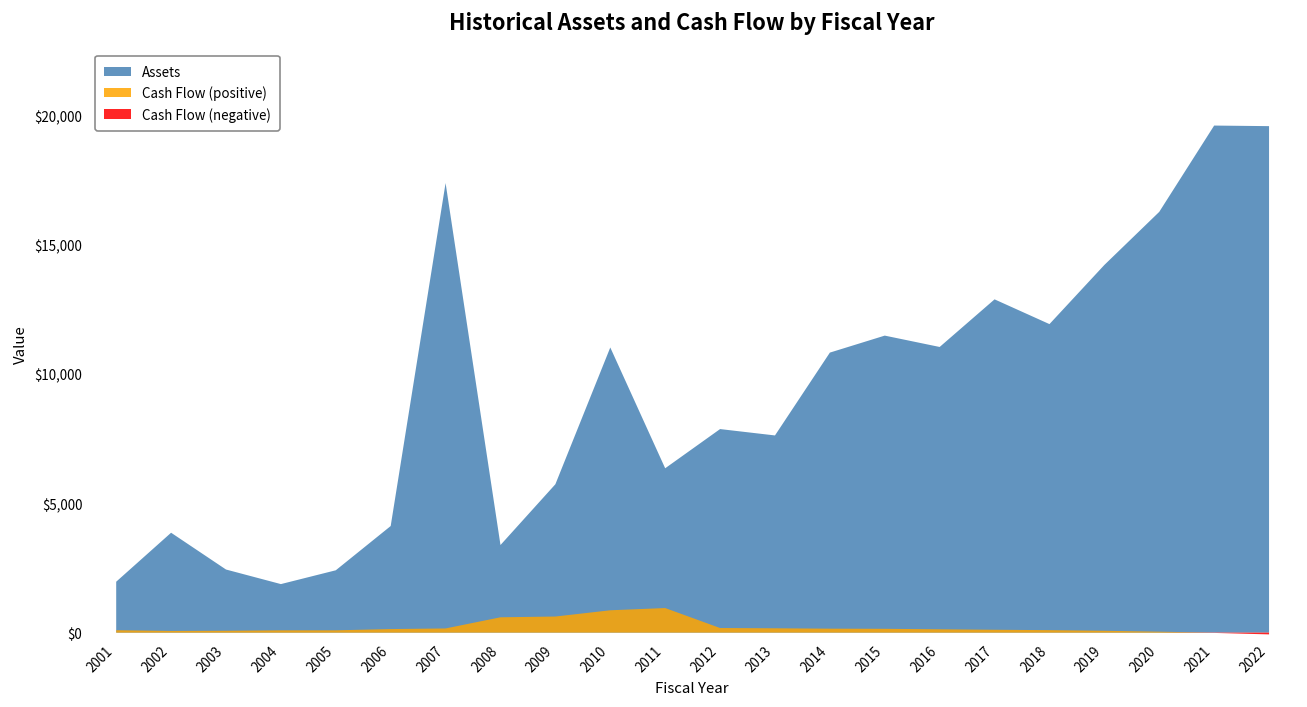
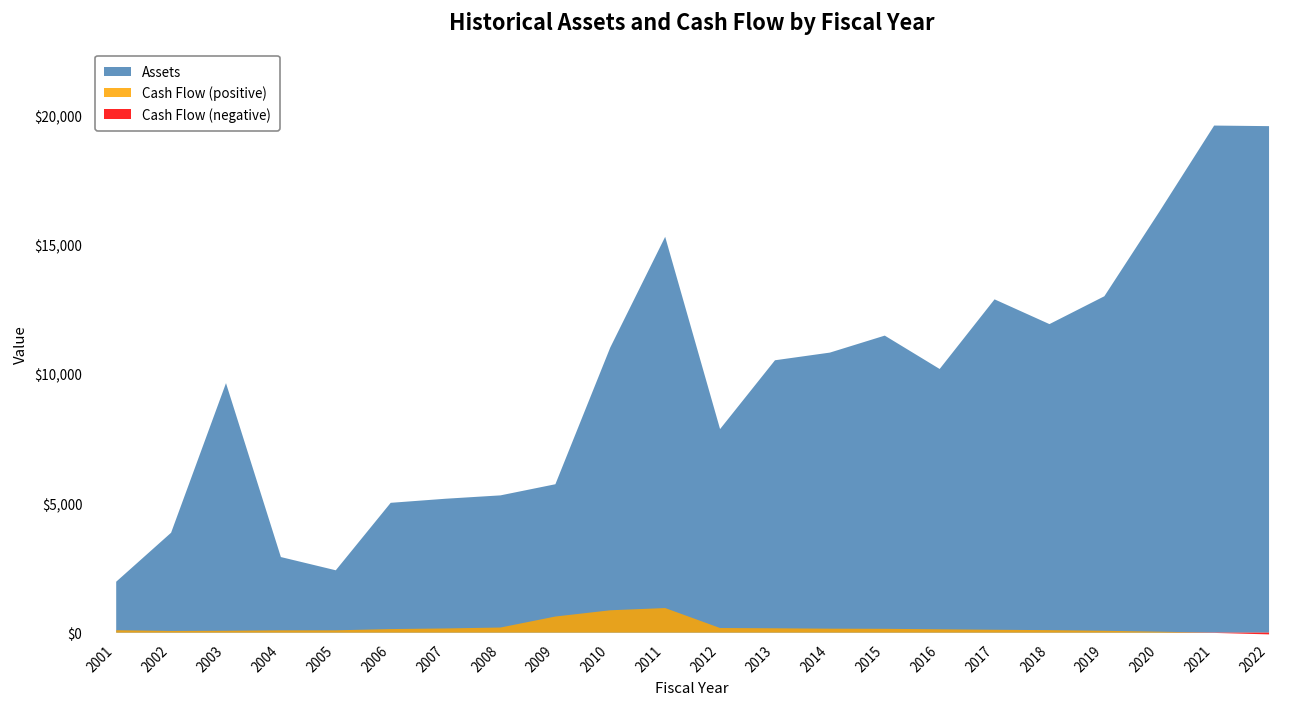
Assets, 2003: $2,400 -> $9,700
Assets, 2004: $1,900 -> $2,900
Assets, 2006: $4,100 -> $5,000
Assets, 2007: $17,400 -> $5,200
Assets, 2008: $3,400 -> $5,300
Cash Flow (positive), 2008: $600 -> $200
Assets, 2011: $6,400 -> $15,300
Assets, 2013: $7,600 -> $10,500
Assets, 2016: $11,100 -> $10,200
Assets, 2019: $14,200 -> $13,000
